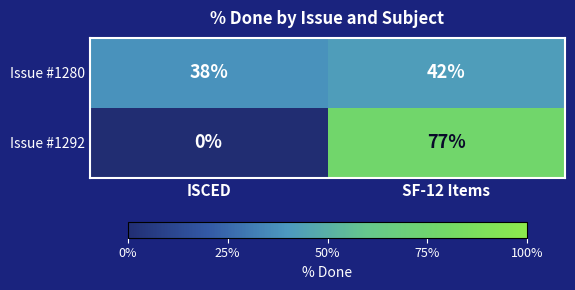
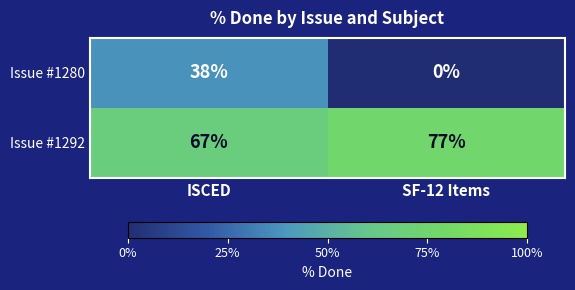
Issue #1280, SF-12 Items: 42% -> 0%
Issue #1292, ISCED: 0% -> 67%
